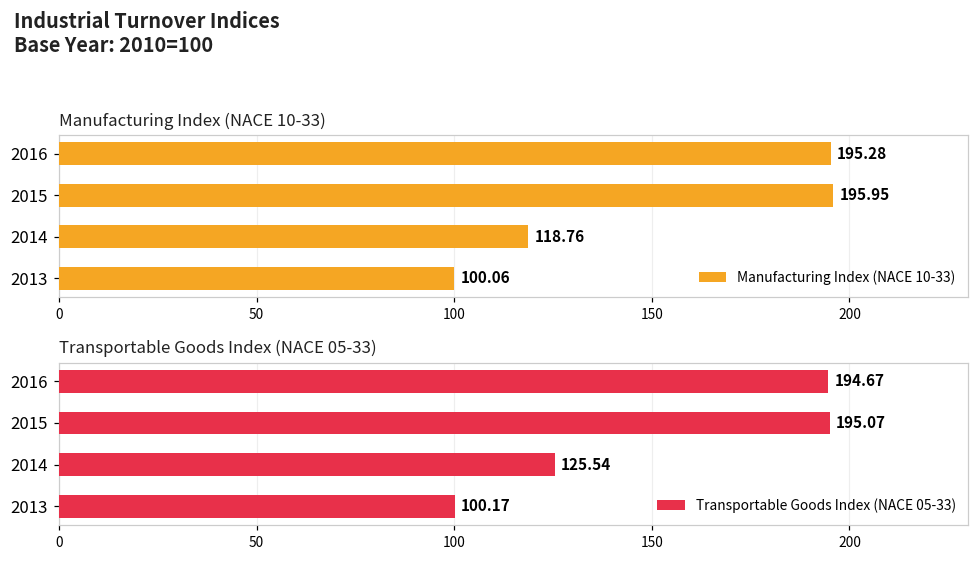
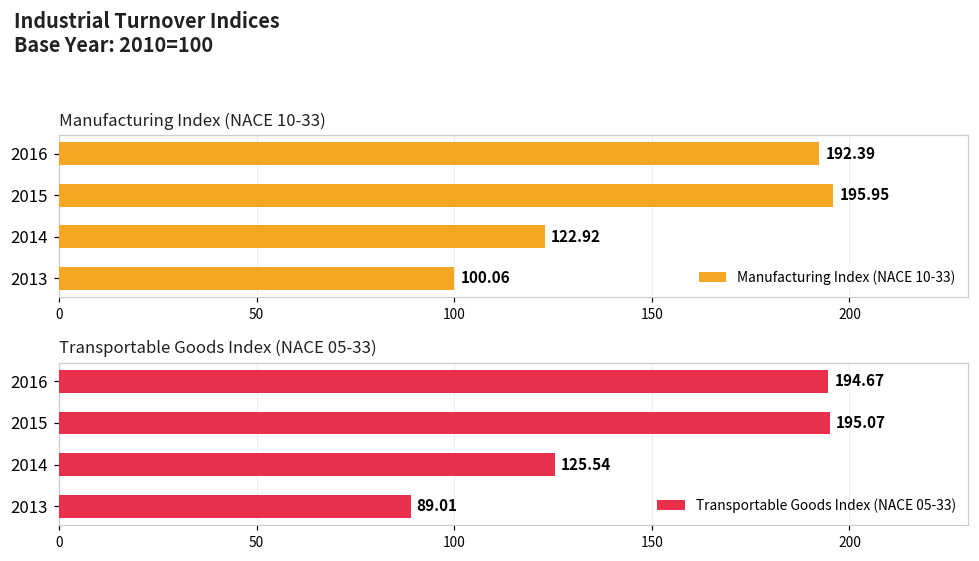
Manufacturing Index (NACE 10-33), 2016: 195.28 -> 192.39
Manufacturing Index (NACE 10-33), 2014: 118.76 -> 122.92
Transportable Goods Index (NACE 05-33), 2013: 100.17 -> 89.01
